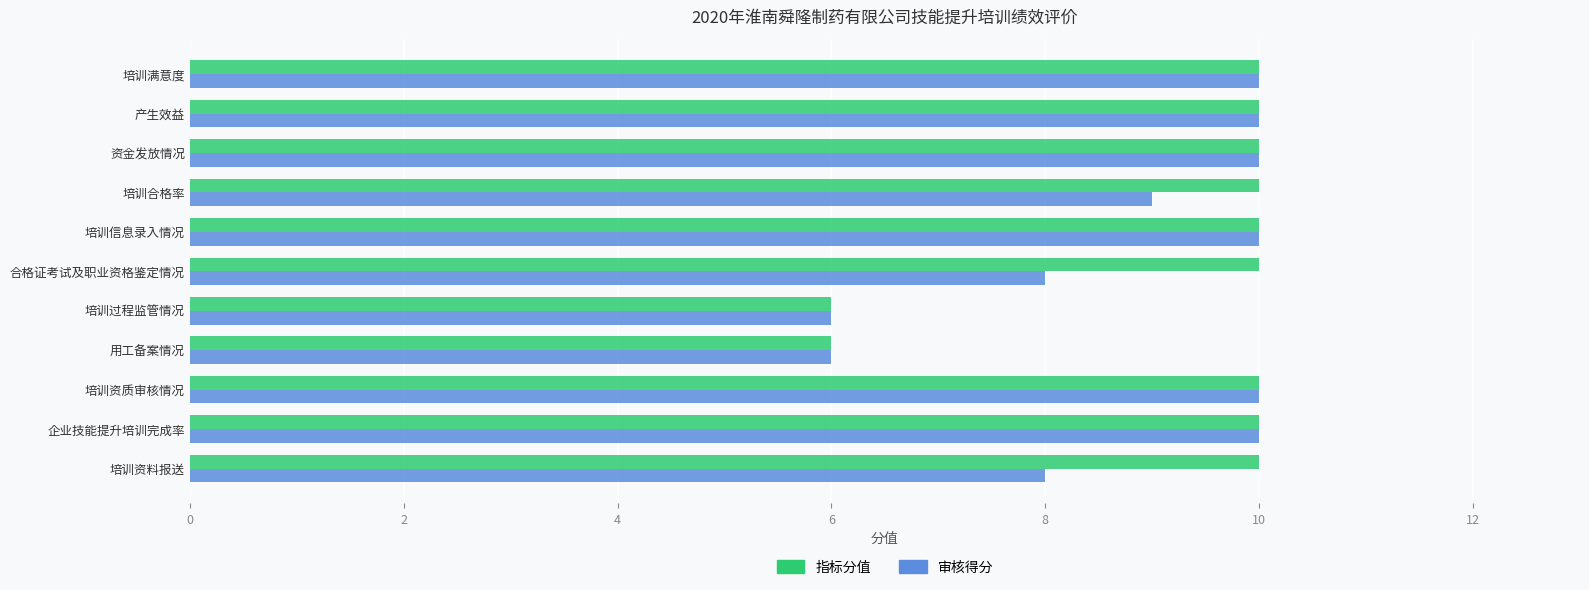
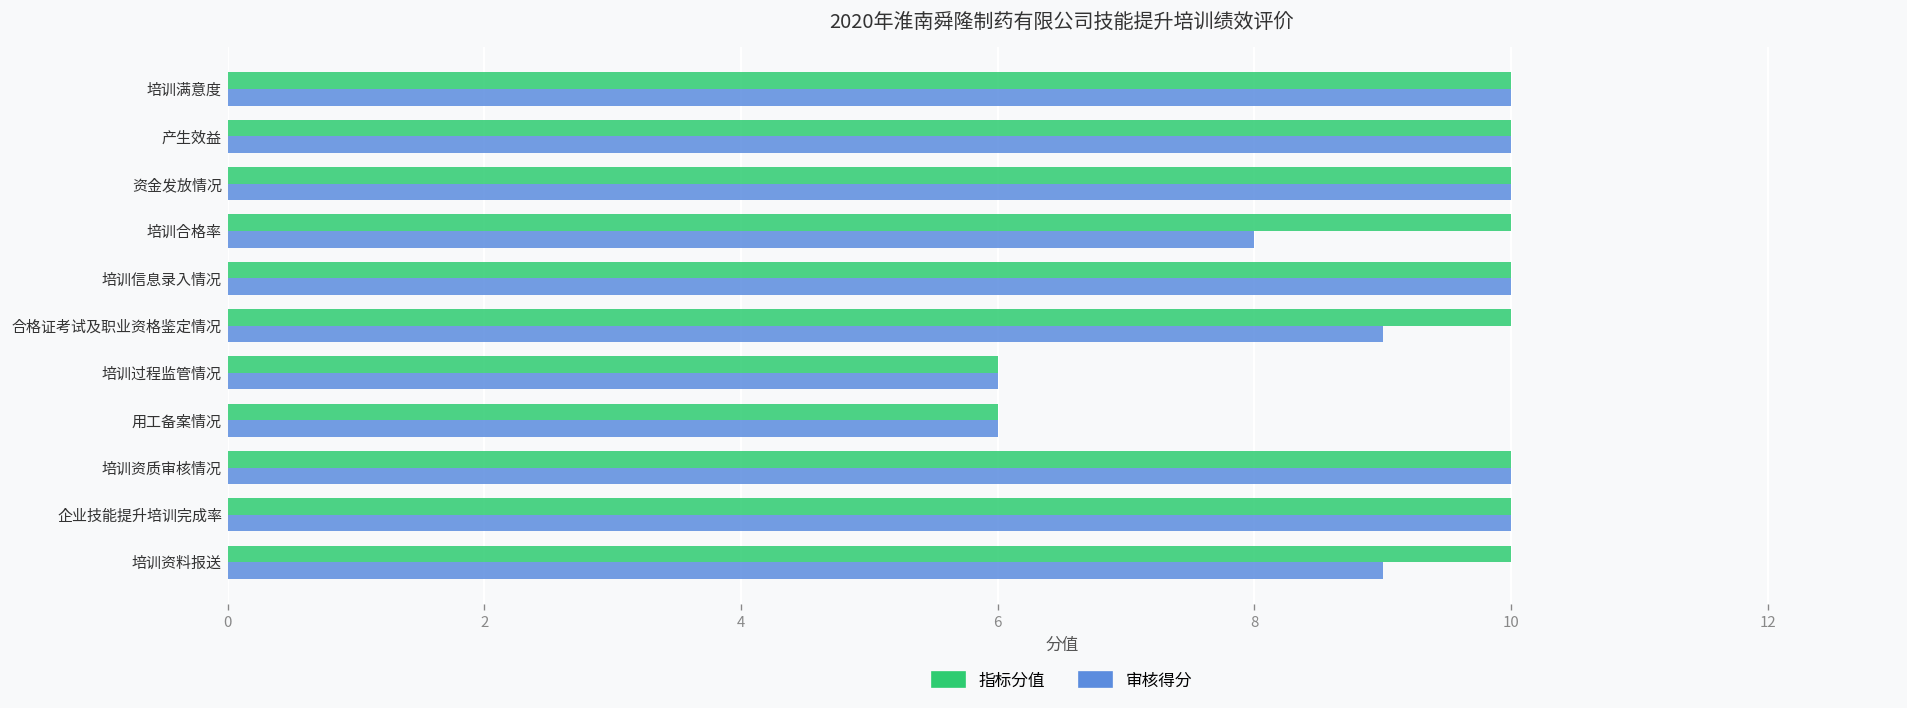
审核得分, 培训合格率: 9 -> 8
审核得分, 合格证考试及职业资格鉴定情况: 8 -> 9
审核得分, 培训资料报送: 8 -> 9
